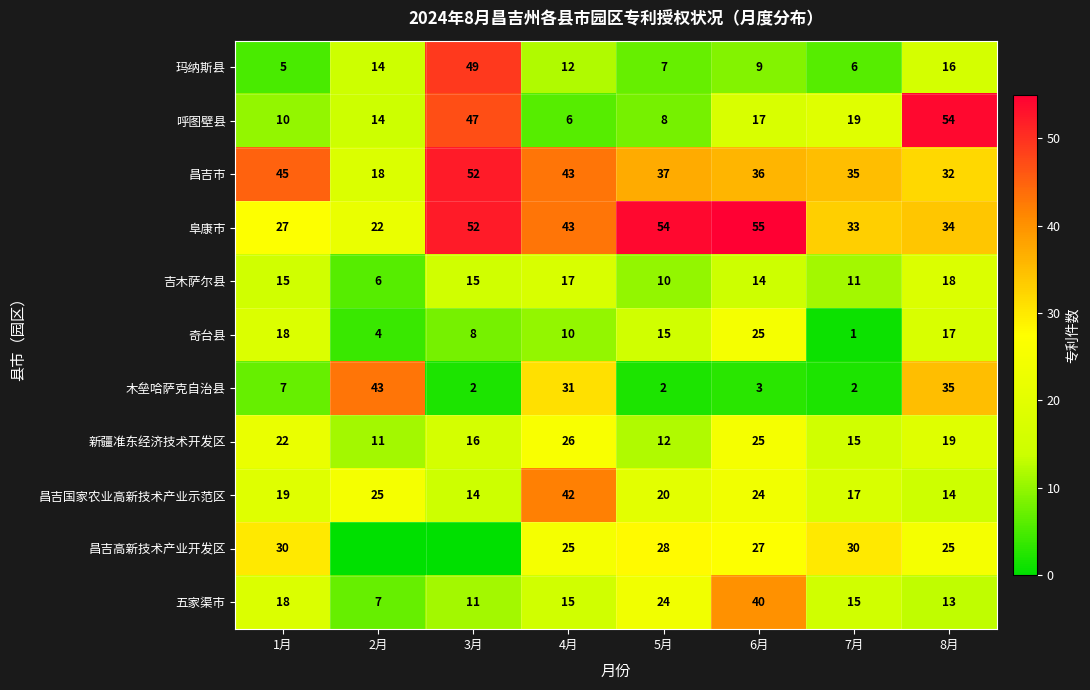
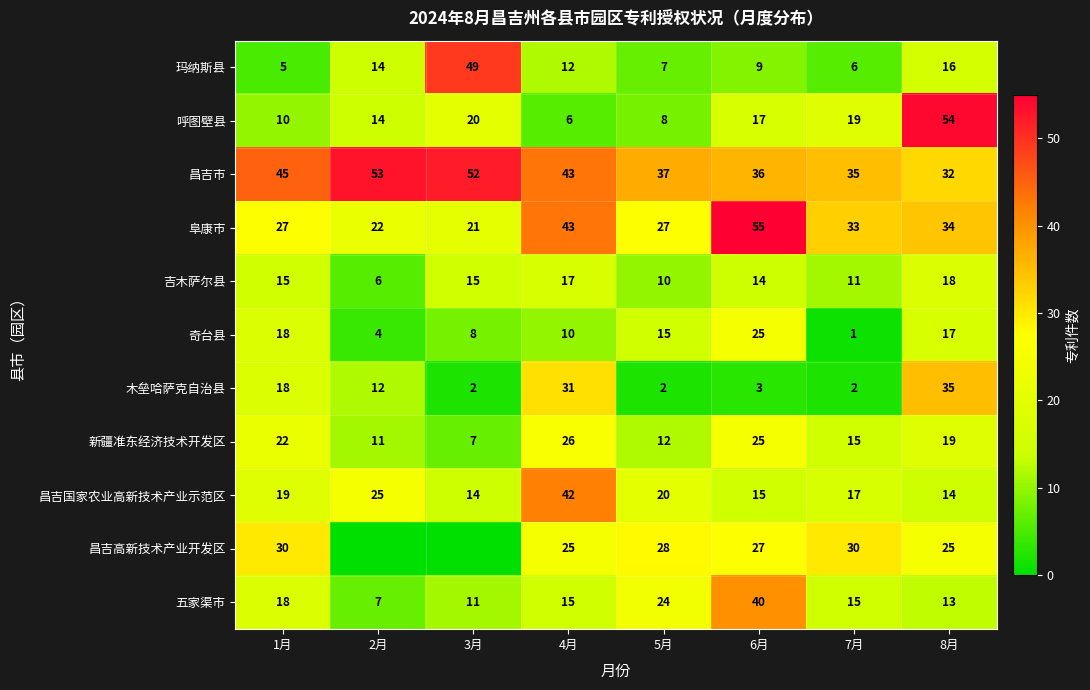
呼图壁县, 3月: 47 -> 20
昌吉市, 2月: 18 -> 53
阜康市, 3月: 52 -> 21
阜康市, 5月: 54 -> 27
木垒哈萨克自治县, 1月: 7 -> 18
木垒哈萨克自治县, 2月: 43 -> 12
新疆准东经济技术开发区, 3月: 16 -> 7
昌吉国家农业高新技术产业示范区, 6月: 24 -> 15
